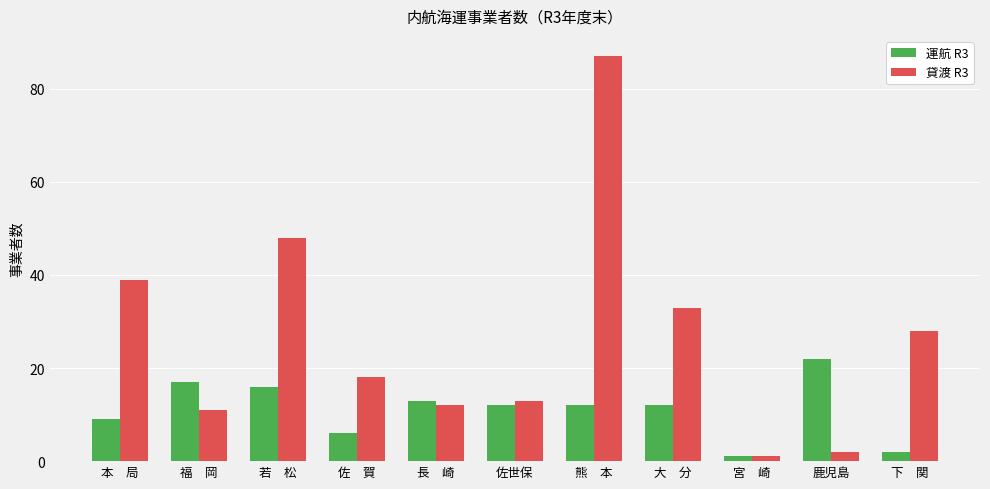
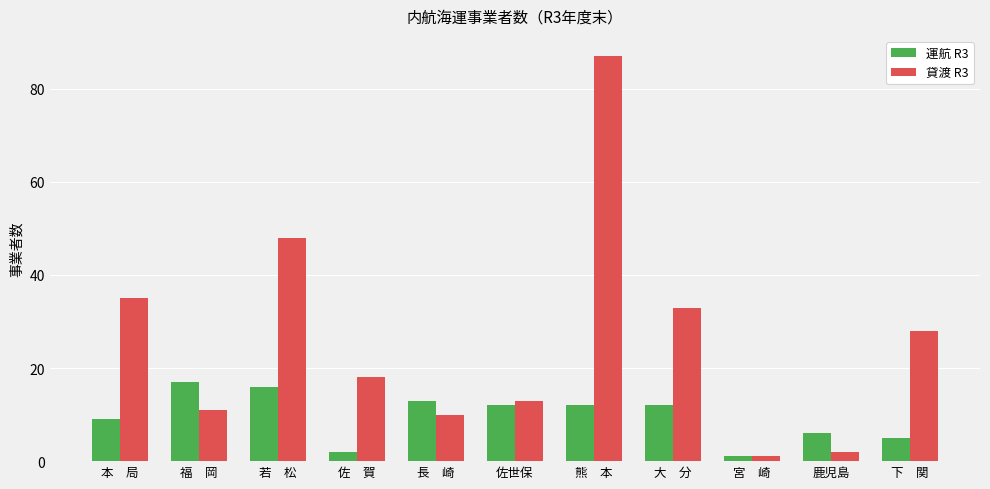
貸渡 R3, 本 局: 39 -> 35
運航 R3, 佐 賀: 6 -> 2
貸渡 R3, 長 崎: 12 -> 10
運航 R3, 鹿児島: 22 -> 6
運航 R3, 下 関: 2 -> 5
